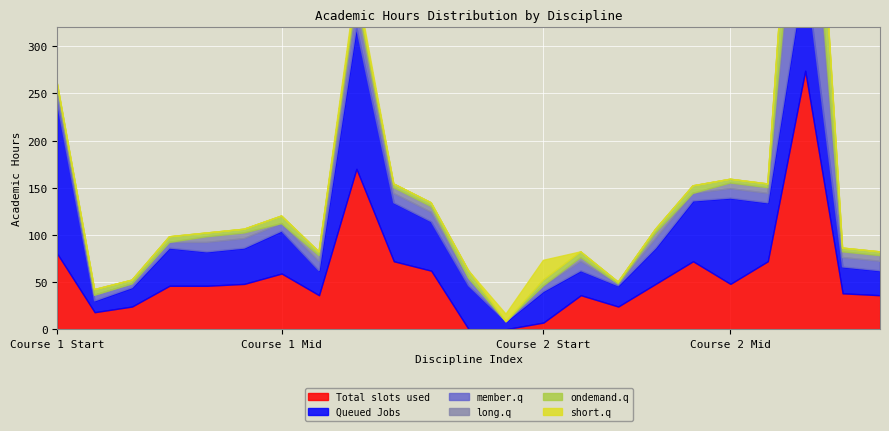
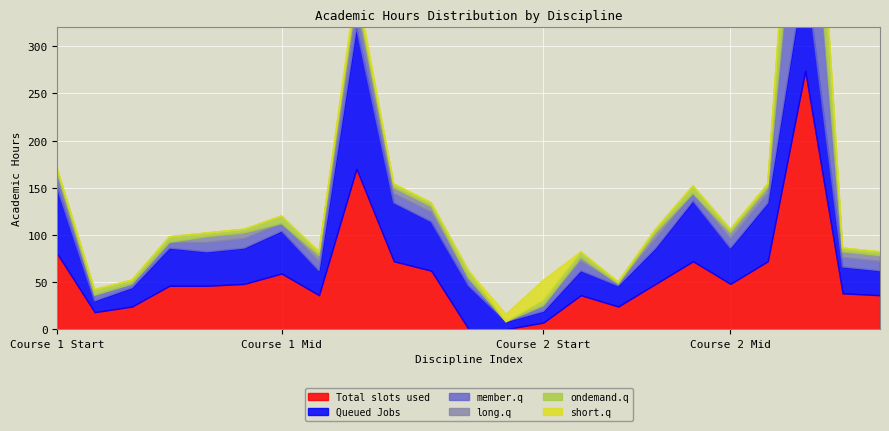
Queued Jobs, Course 1 Start: 160 -> 70
Queued Jobs, Course 2 Start: 30 -> 10
Queued Jobs, Course 2 Mid: 90 -> 40
